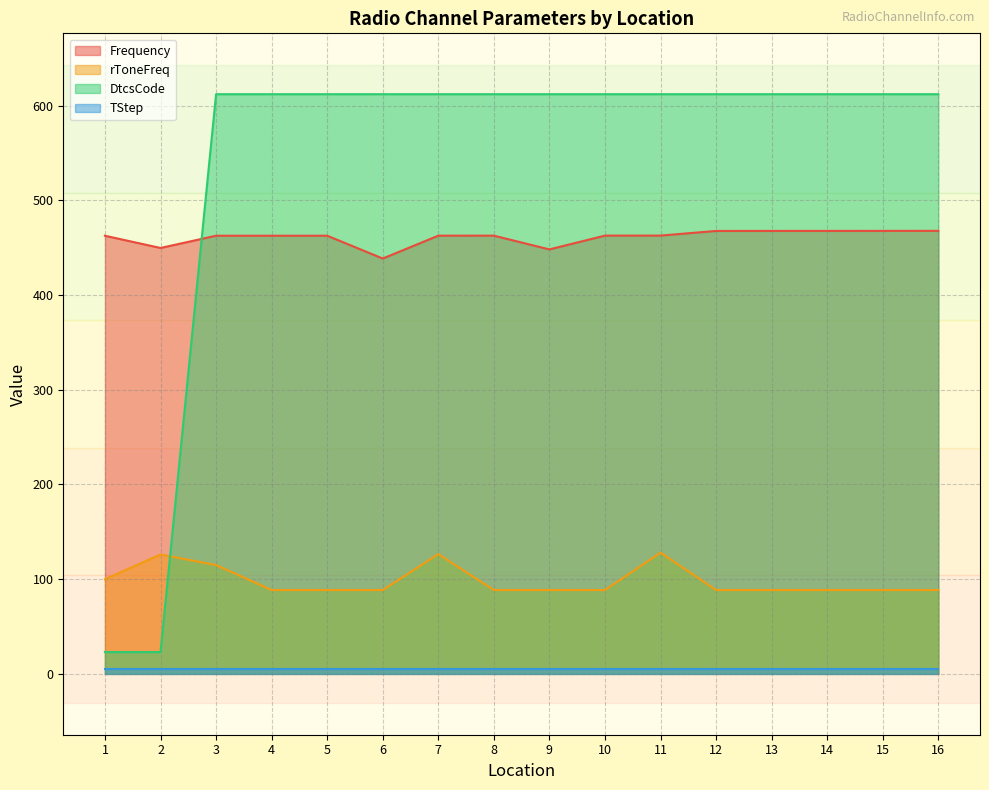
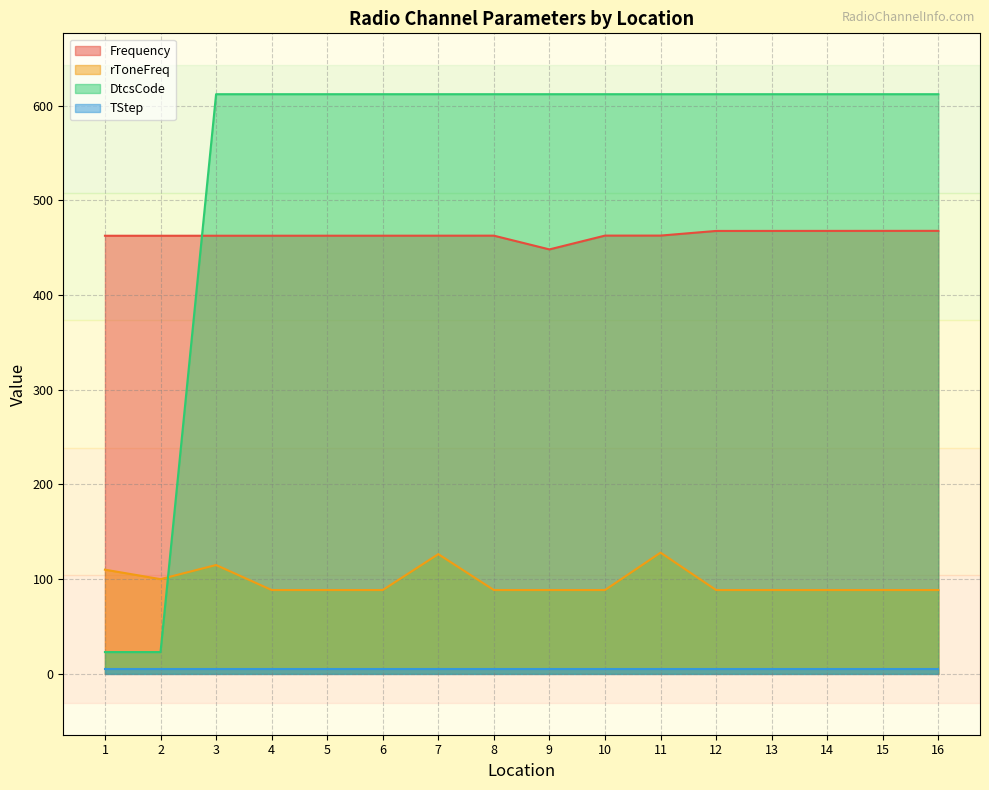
rToneFreq, 1: 100 -> 110
Frequency, 2: 450 -> 460
rToneFreq, 2: 130 -> 100
Frequency, 6: 440 -> 460
